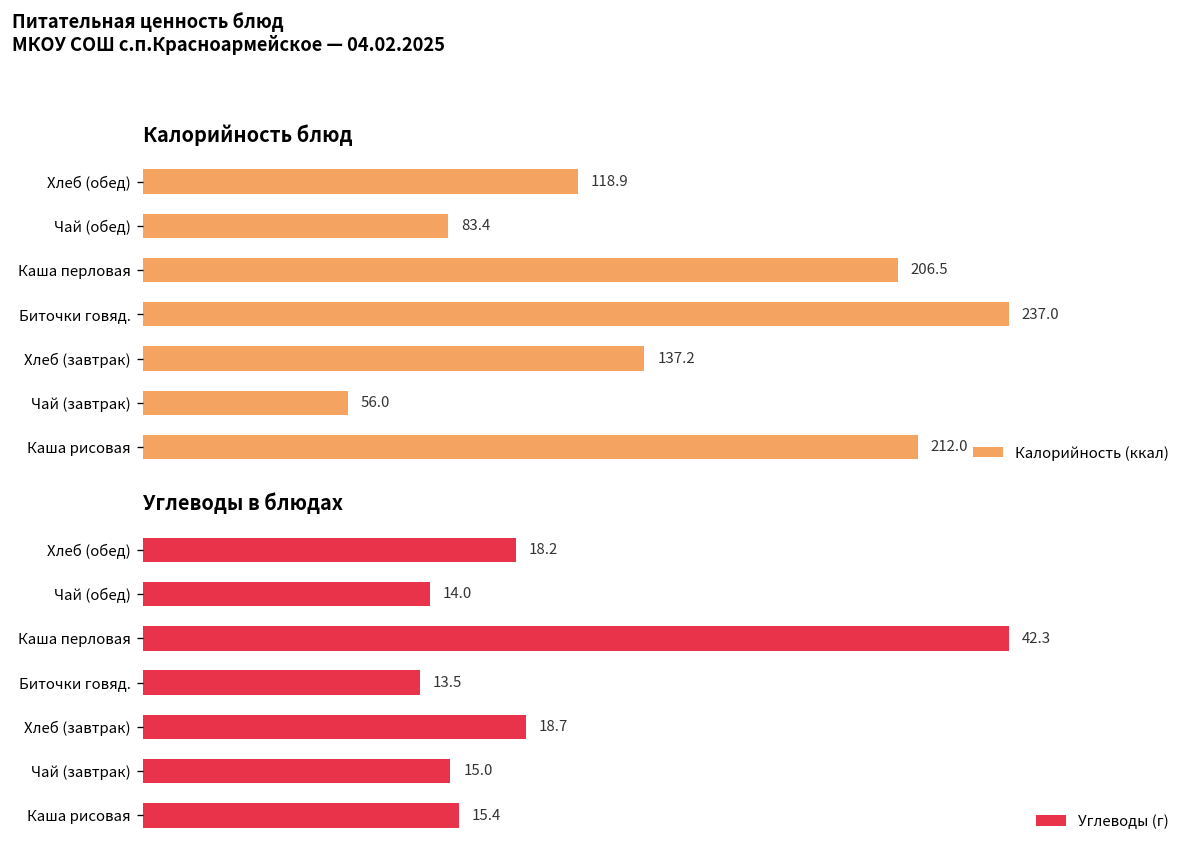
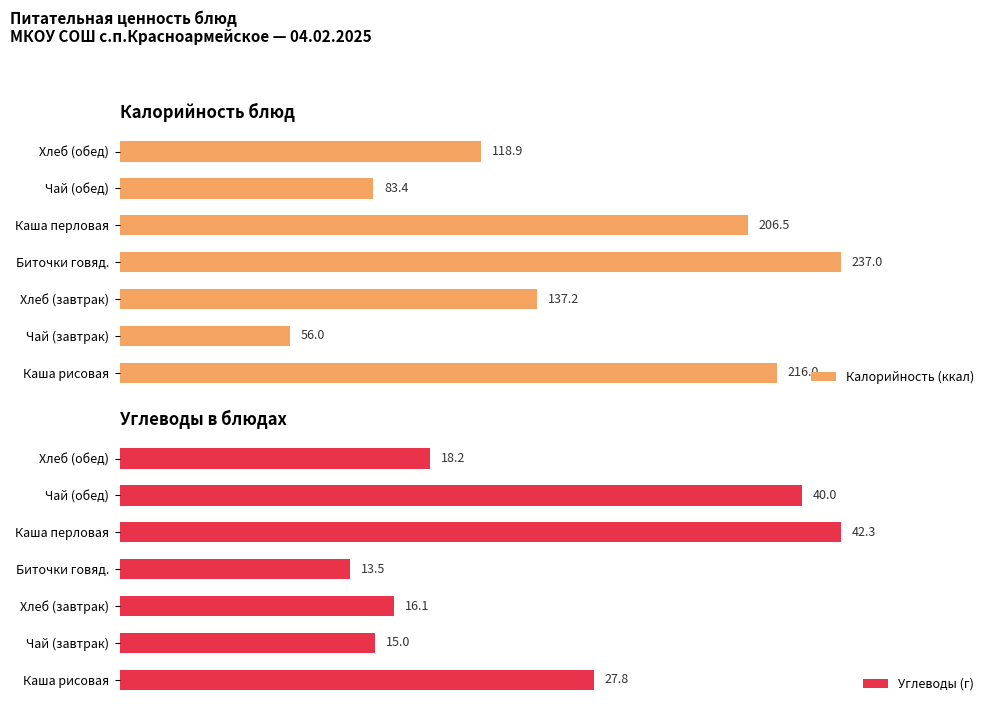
Калорийность блюд, Каша рисовая: 212.0 -> 216.0
Углеводы в блюдах, Чай (обед): 14.0 -> 40.0
Углеводы в блюдах, Хлеб (завтрак): 18.7 -> 16.1
Углеводы в блюдах, Каша рисовая: 15.4 -> 27.8
